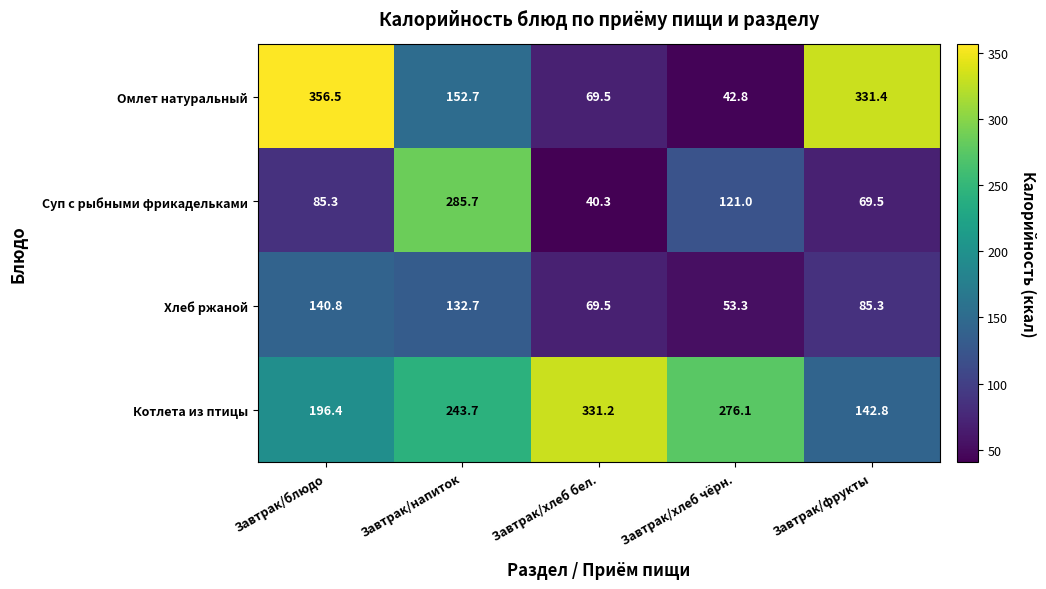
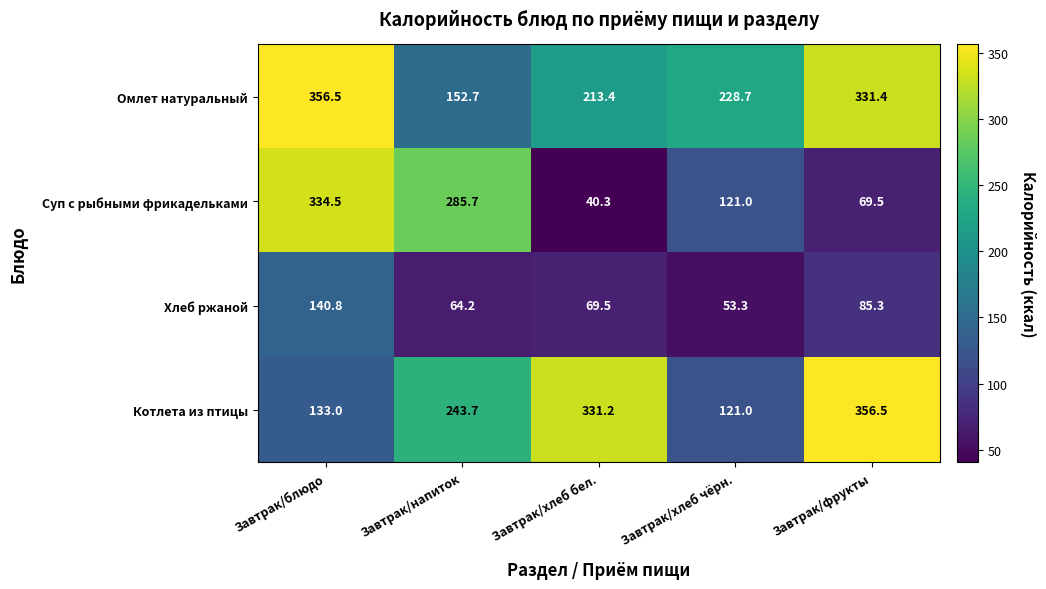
Омлет натуральный, Завтрак/хлеб бел.: 69.5 -> 213.4
Омлет натуральный, Завтрак/хлеб чёрн.: 42.8 -> 228.7
Суп с рыбными фрикадельками, Завтрак/блюдо: 85.3 -> 334.5
Хлеб ржаной, Завтрак/напиток: 132.7 -> 64.2
Котлета из птицы, Завтрак/блюдо: 196.4 -> 133.0
Котлета из птицы, Завтрак/хлеб чёрн.: 276.1 -> 121.0
Котлета из птицы, Завтрак/фрукты: 142.8 -> 356.5
